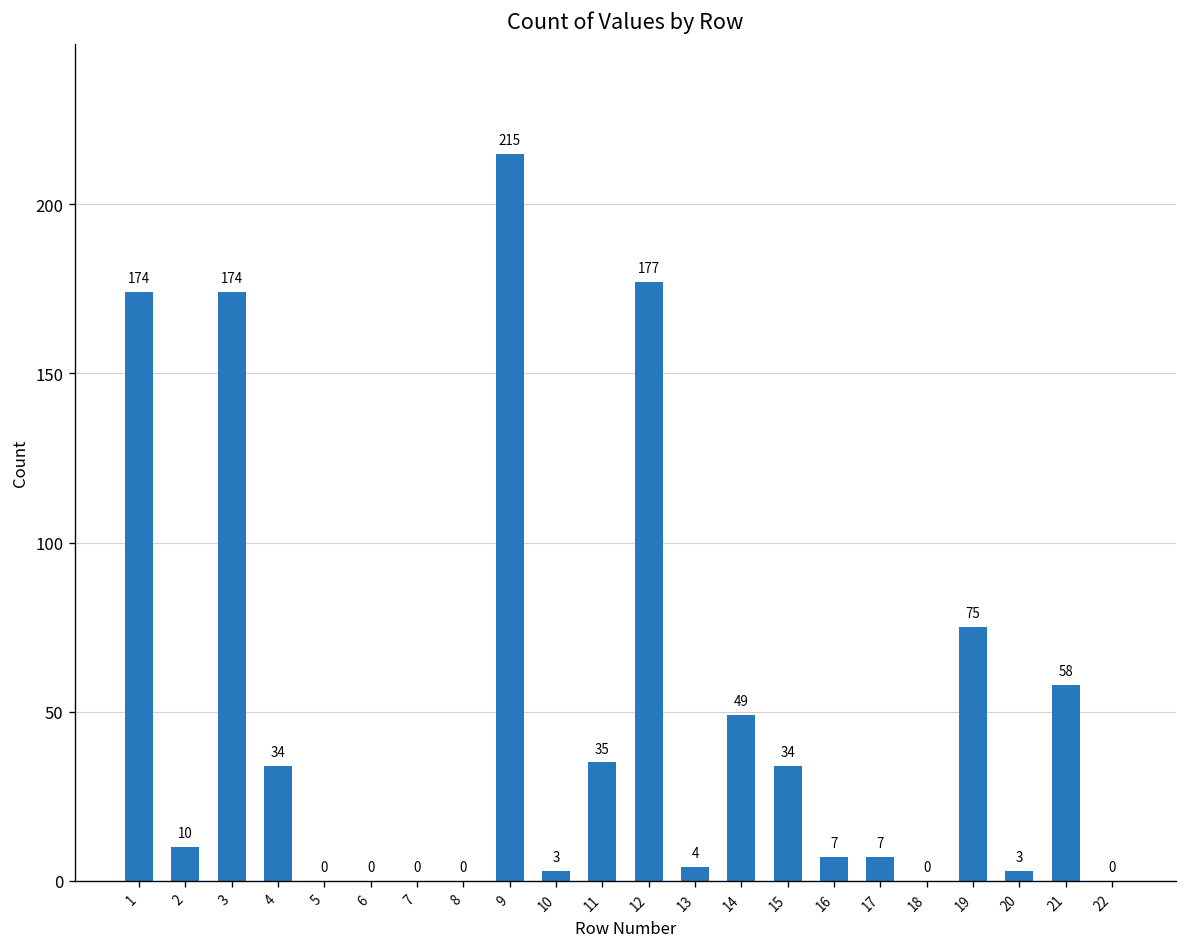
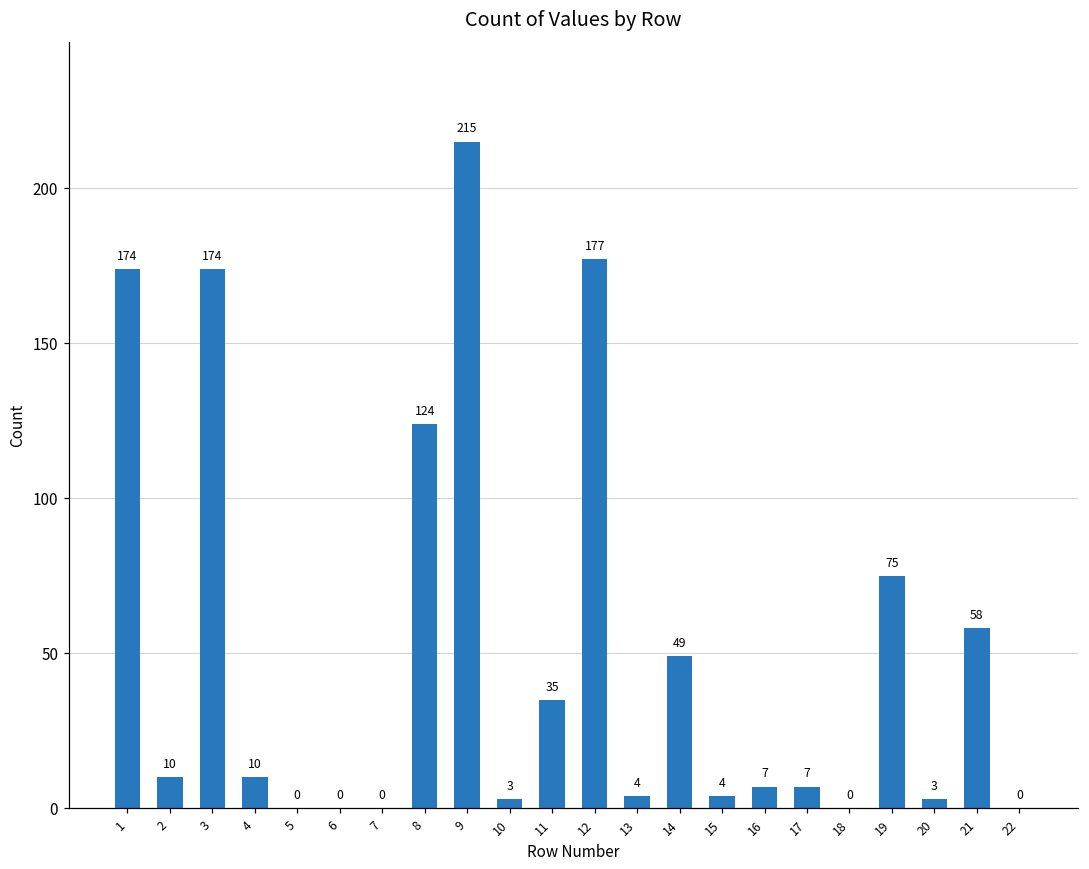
4: 34 -> 10
8: 0 -> 124
15: 34 -> 4
